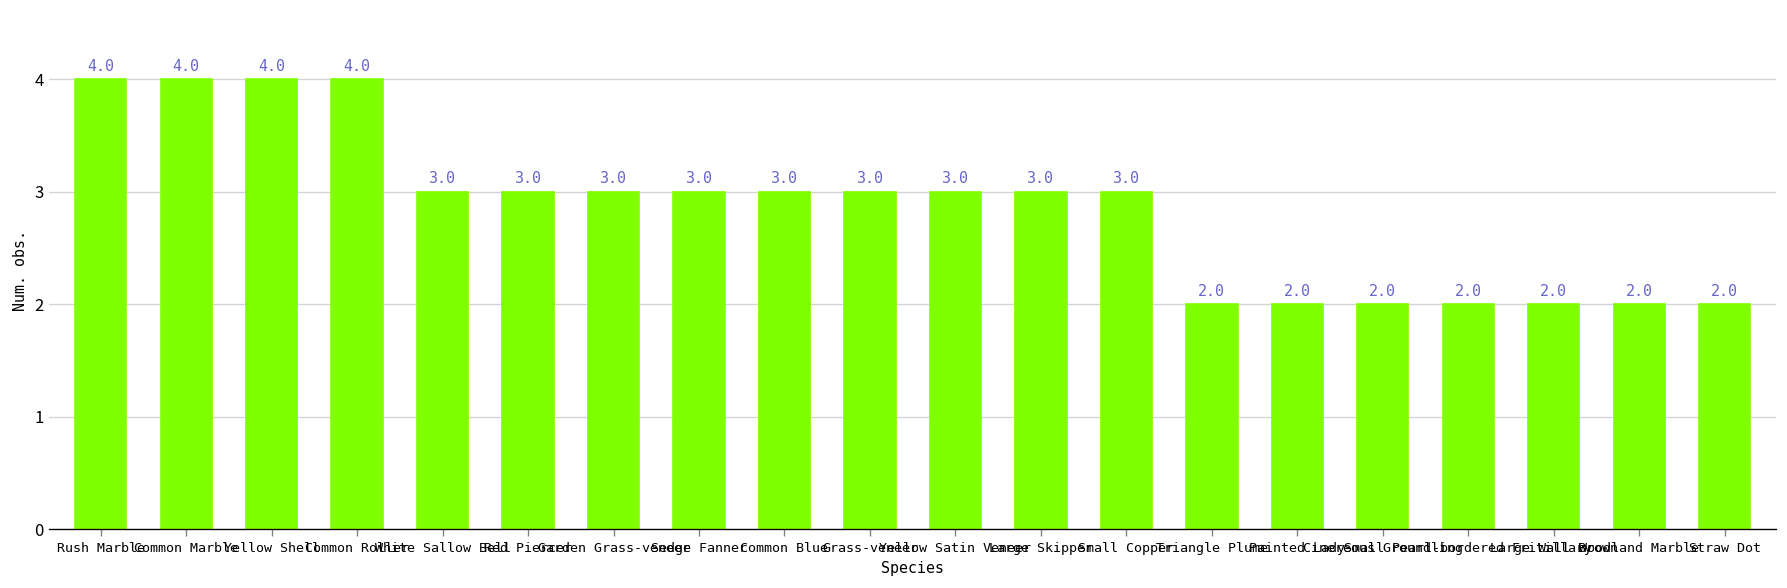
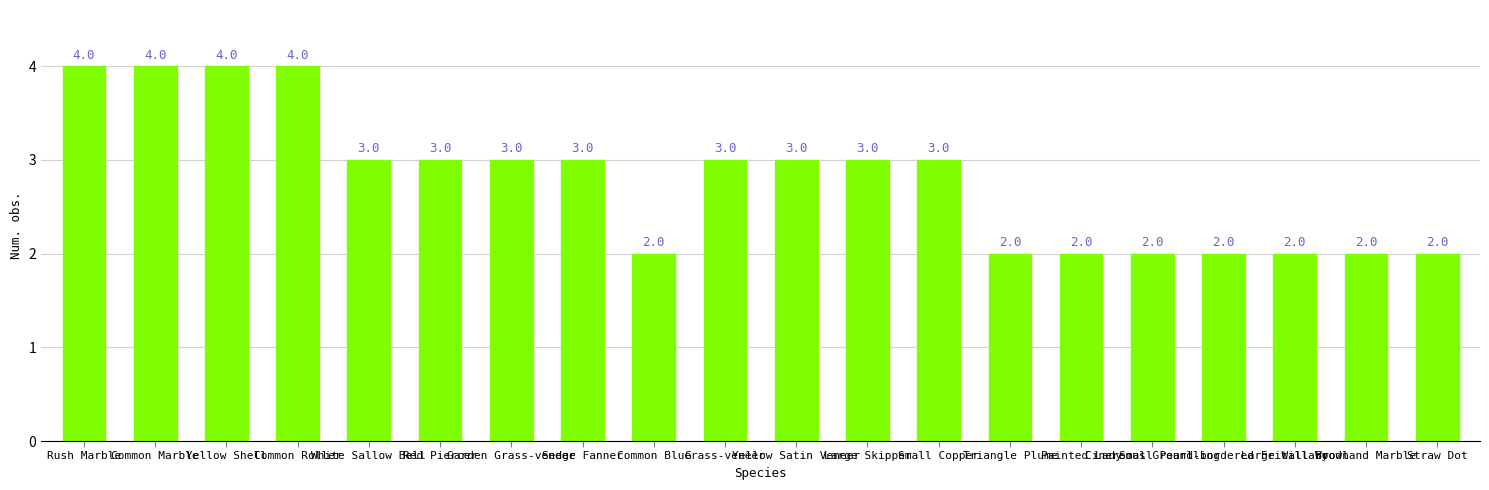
Common Blue: 3.0 -> 2.0
